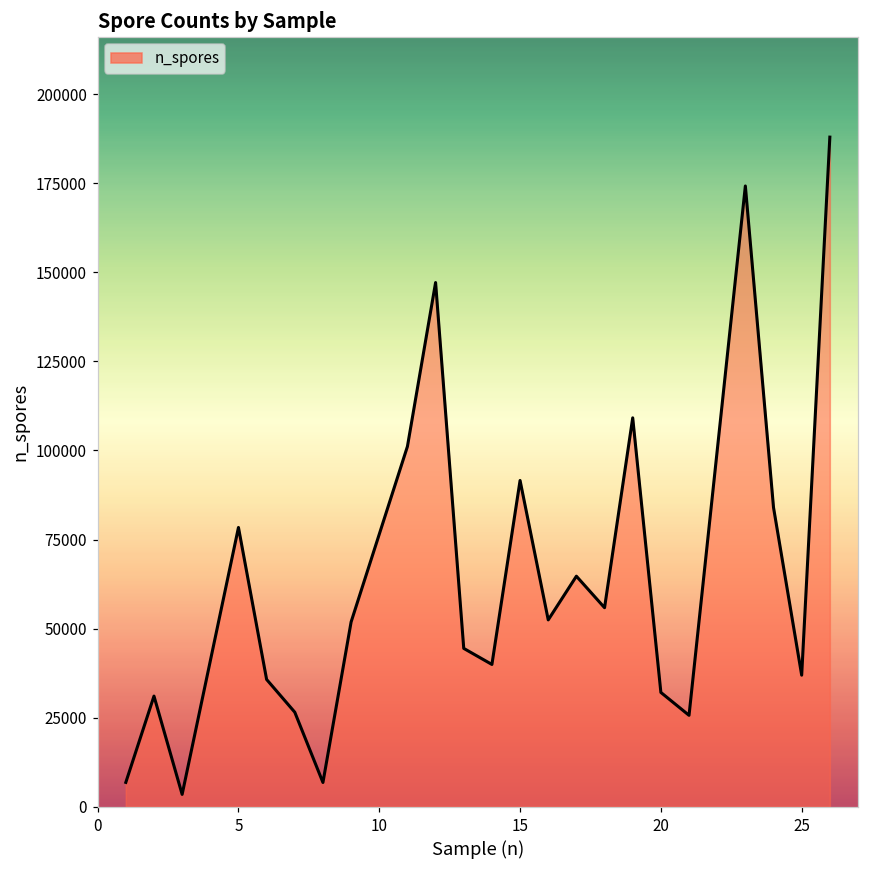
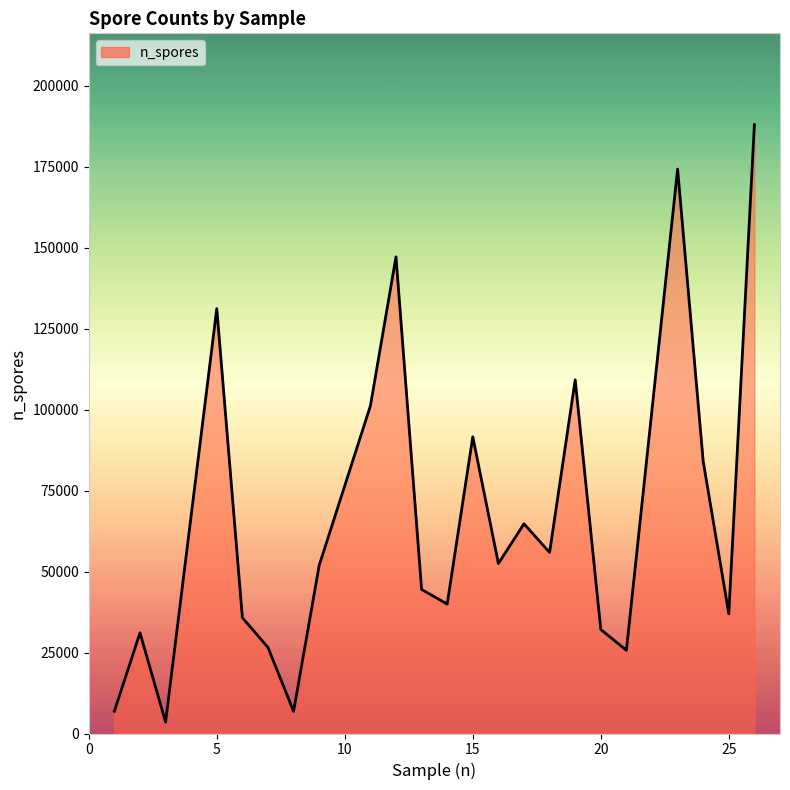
5: 78000 -> 131000
